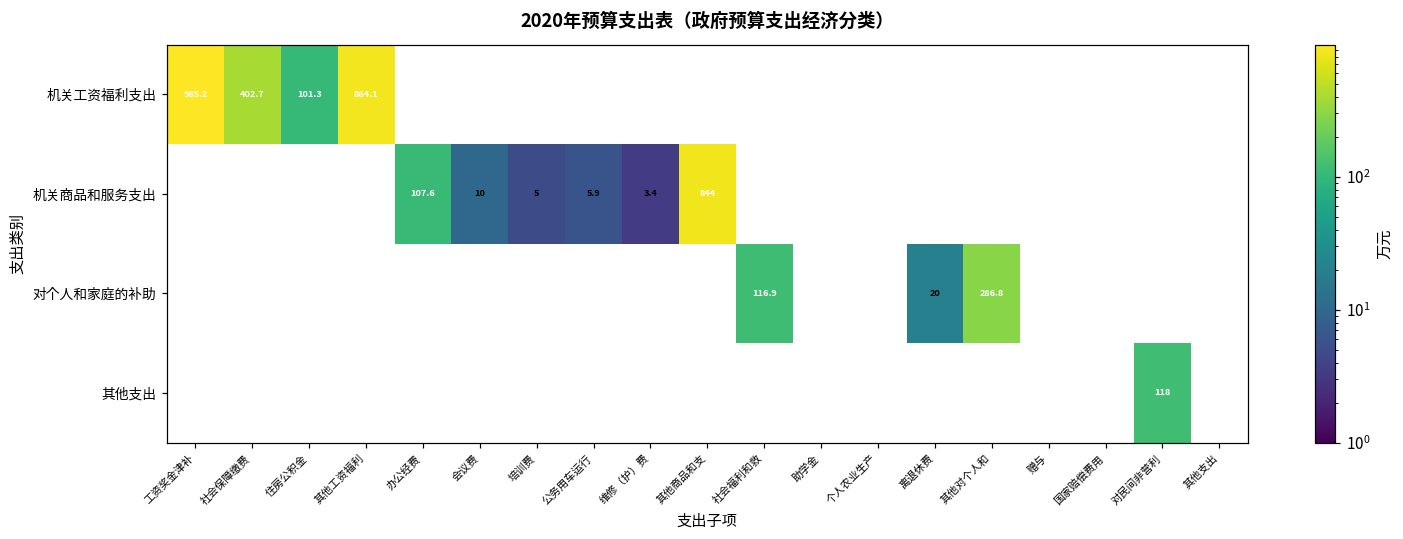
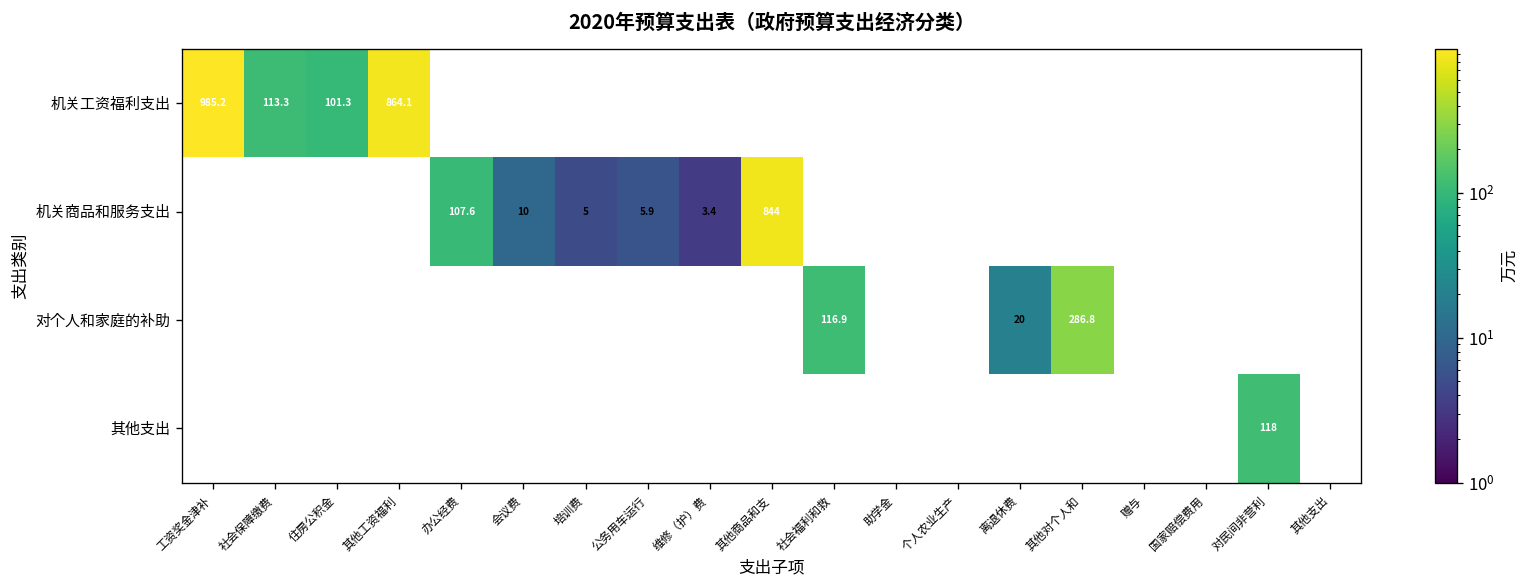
机关工资福利支出, 社会保障缴费: 402.7 -> 113.3
